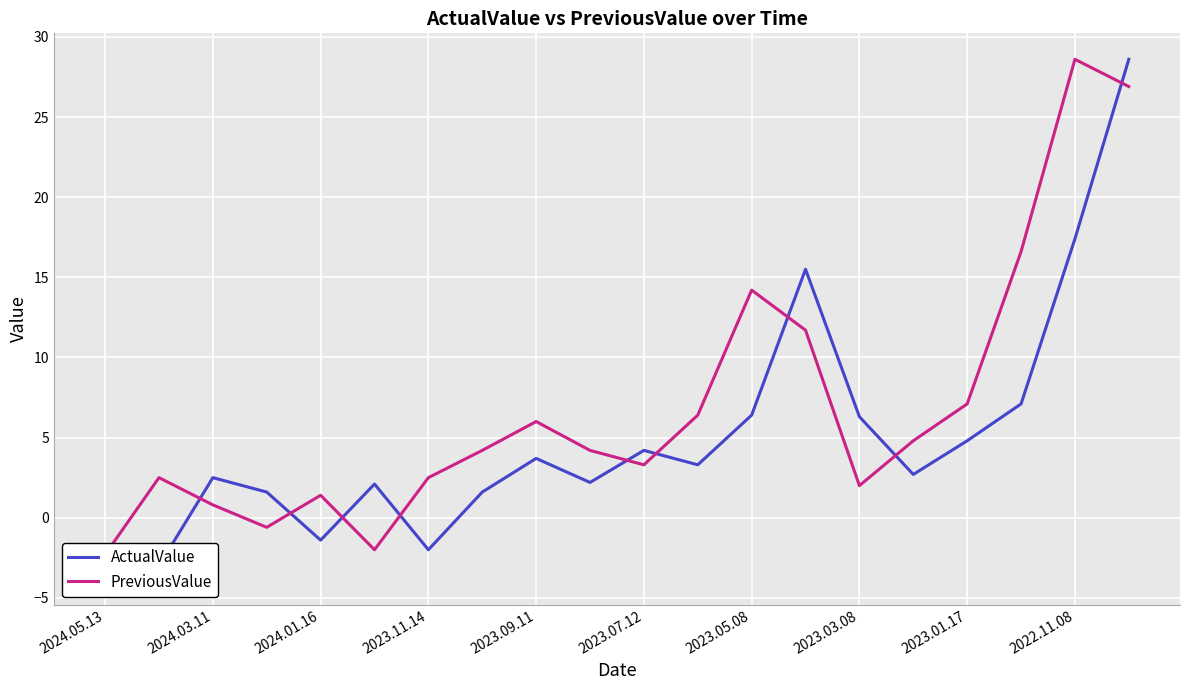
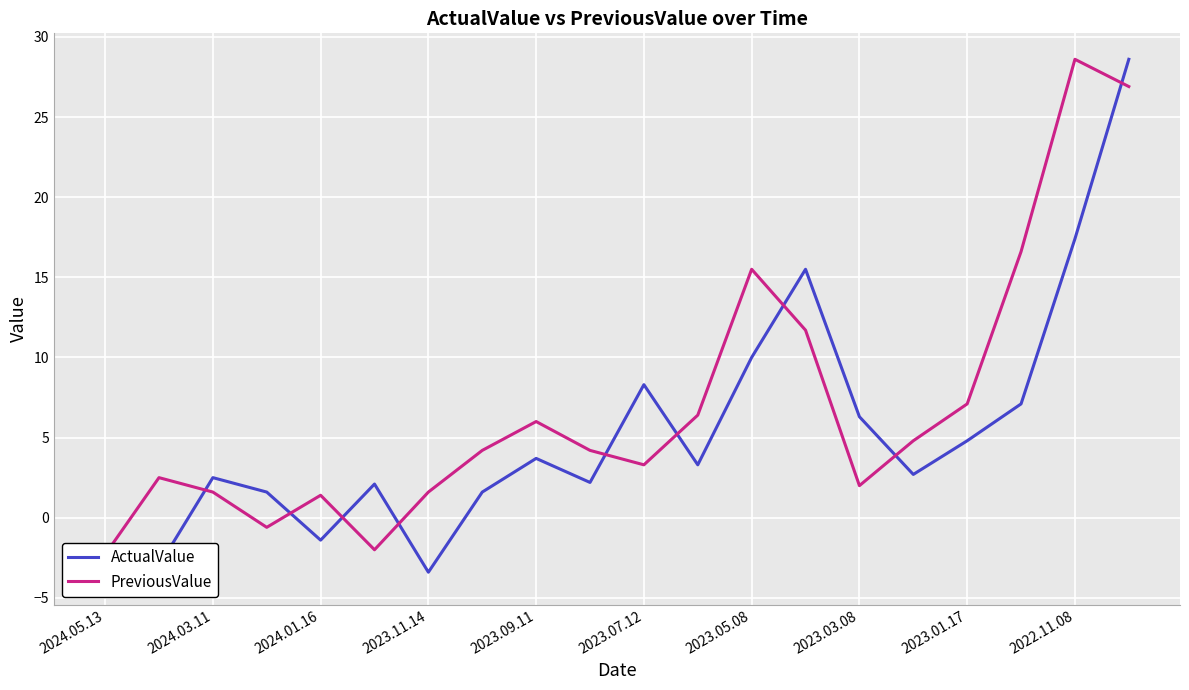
PreviousValue, 2024.03.11: 0.8 -> 1.6
ActualValue, 2023.11.14: -2.0 -> -3.4
PreviousValue, 2023.11.14: 2.5 -> 1.6
ActualValue, 2023.07.12: 4.2 -> 8.3
ActualValue, 2023.05.08: 6.4 -> 10.0
PreviousValue, 2023.05.08: 14.2 -> 15.5
